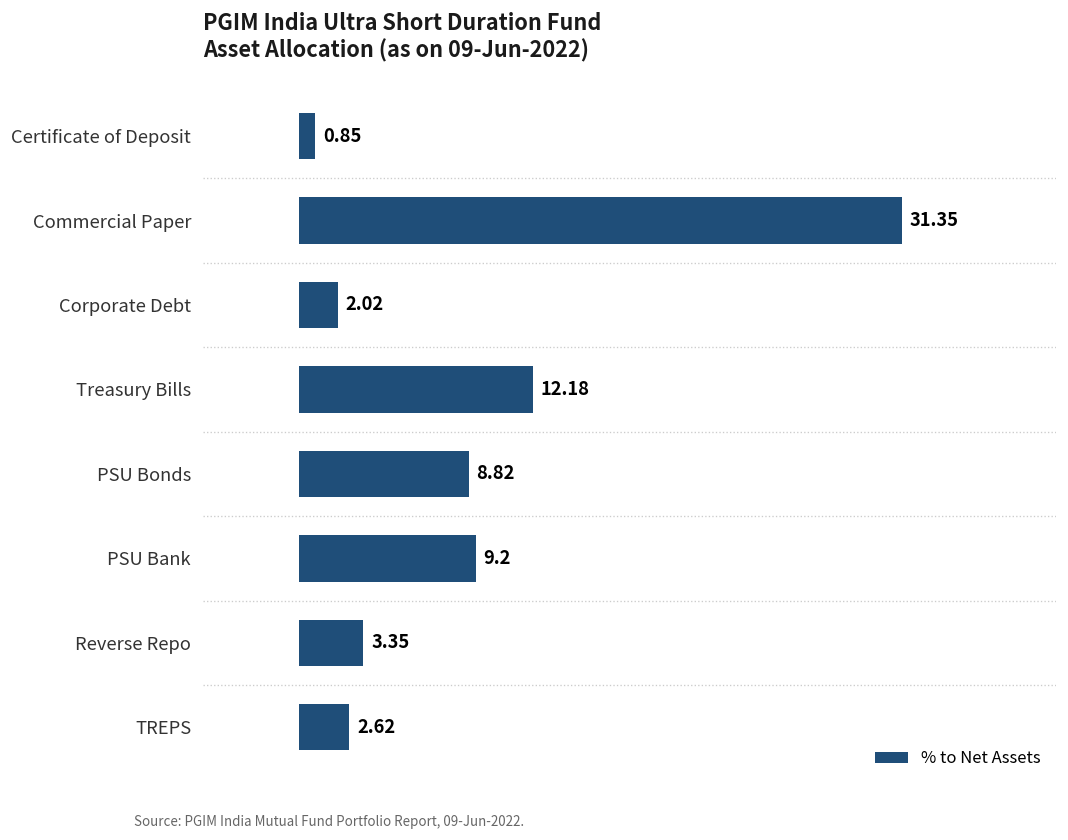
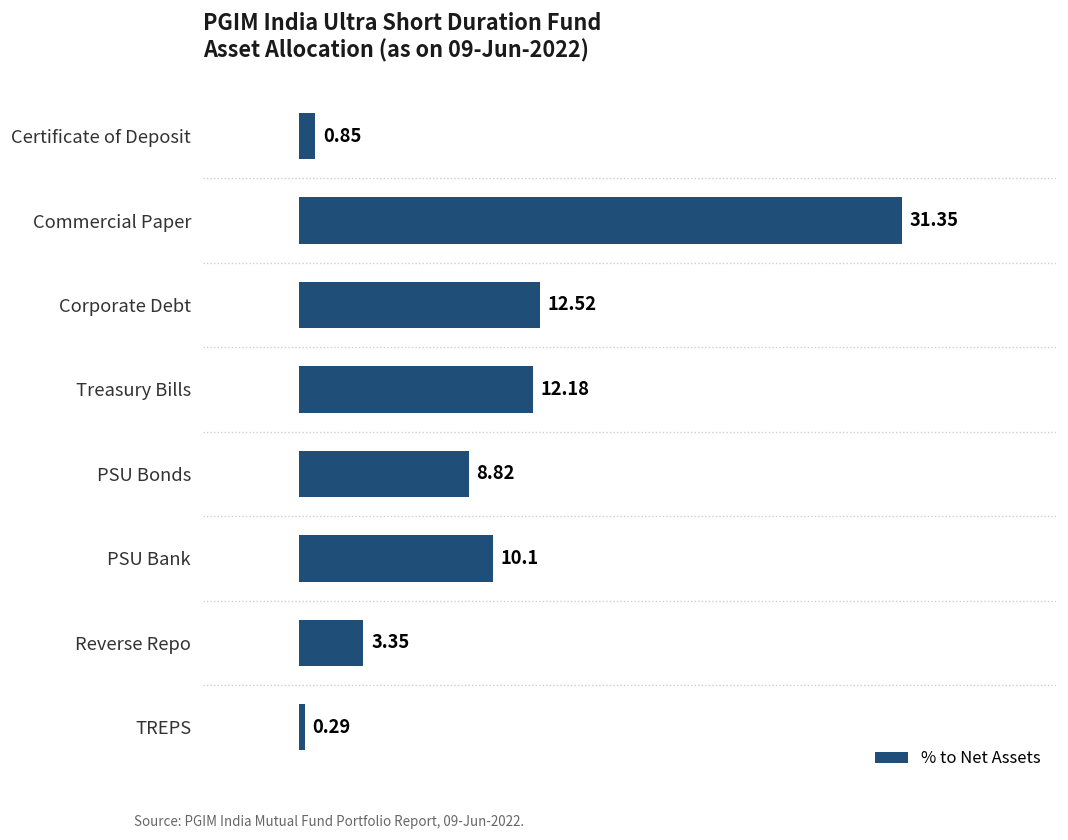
Corporate Debt: 2.02 -> 12.52
PSU Bank: 9.2 -> 10.1
TREPS: 2.62 -> 0.29
